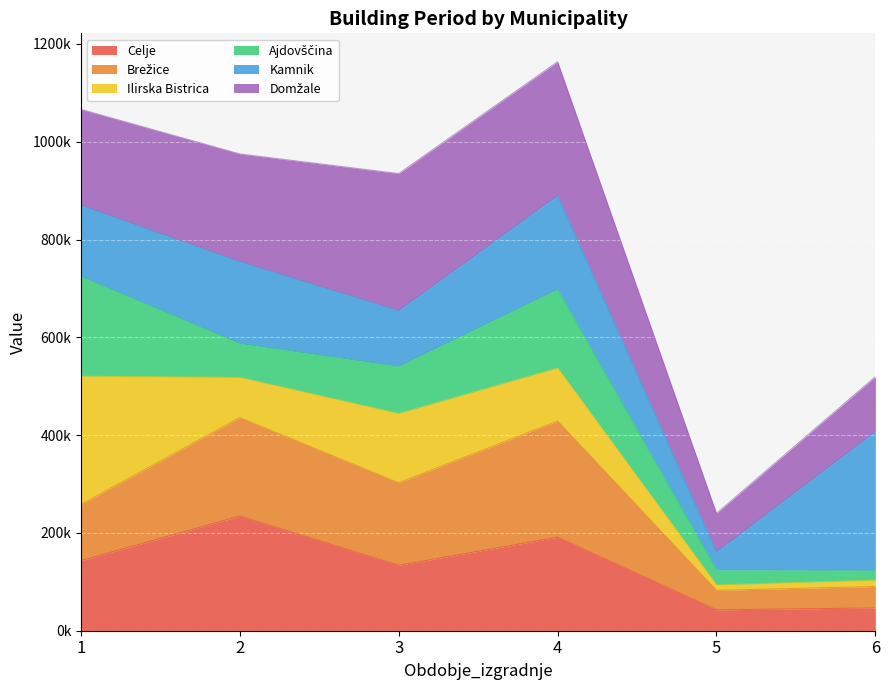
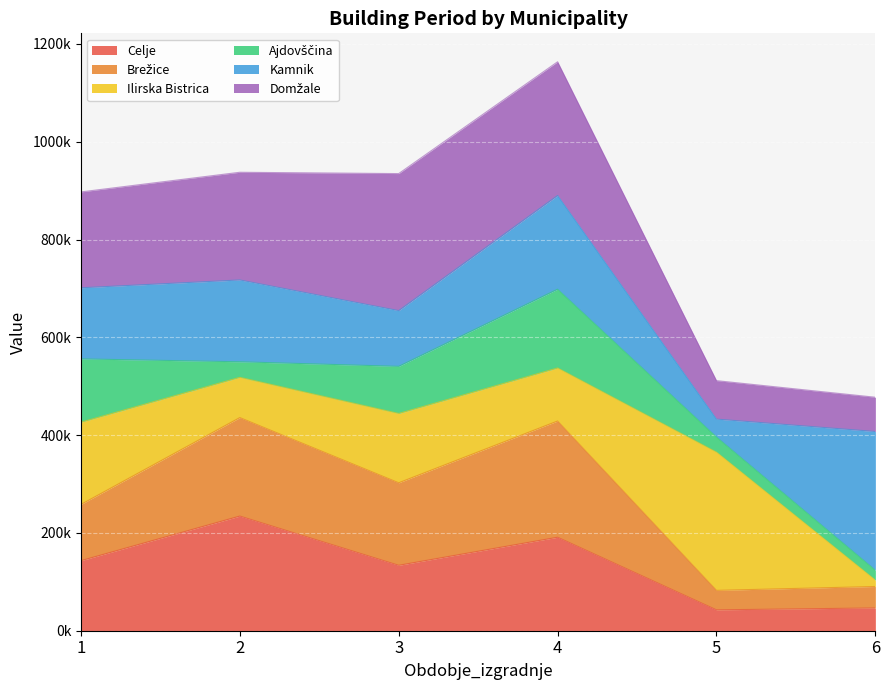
Ilirska Bistrica, 1: 260000 -> 170000
Ajdovščina, 1: 200000 -> 130000
Ajdovščina, 2: 70000 -> 30000
Ilirska Bistrica, 5: 10000 -> 280000
Domžale, 6: 110000 -> 70000
